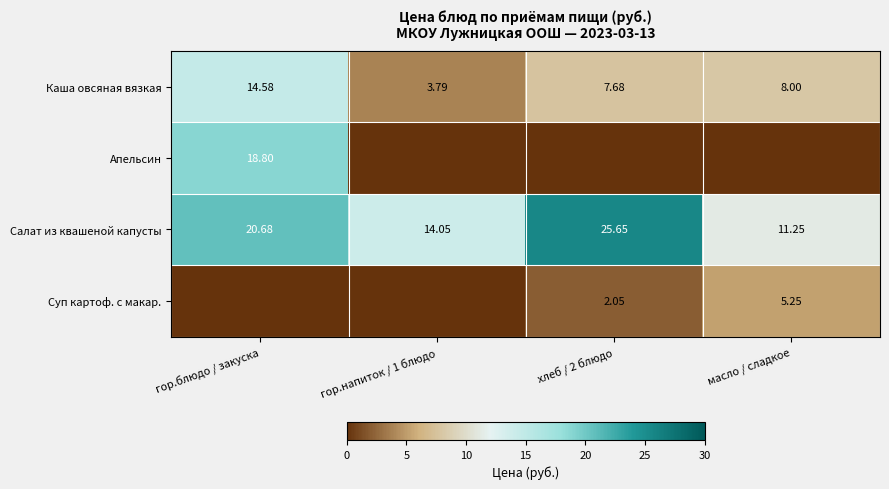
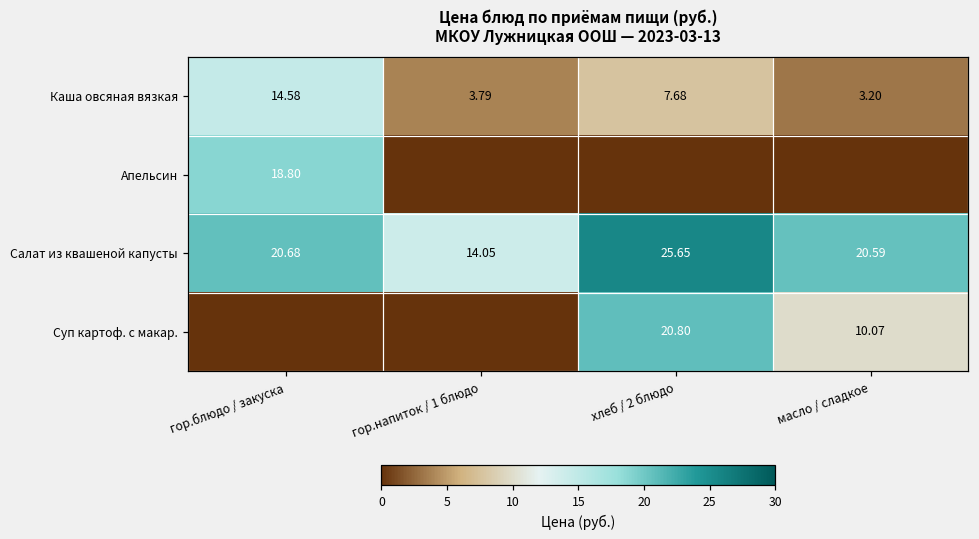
Каша овсяная вязкая, масло / сладкое: 8.00 -> 3.20
Салат из квашеной капусты, масло / сладкое: 11.25 -> 20.59
Суп картоф. с макар., хлеб / 2 блюдо: 2.05 -> 20.80
Суп картоф. с макар., масло / сладкое: 5.25 -> 10.07
